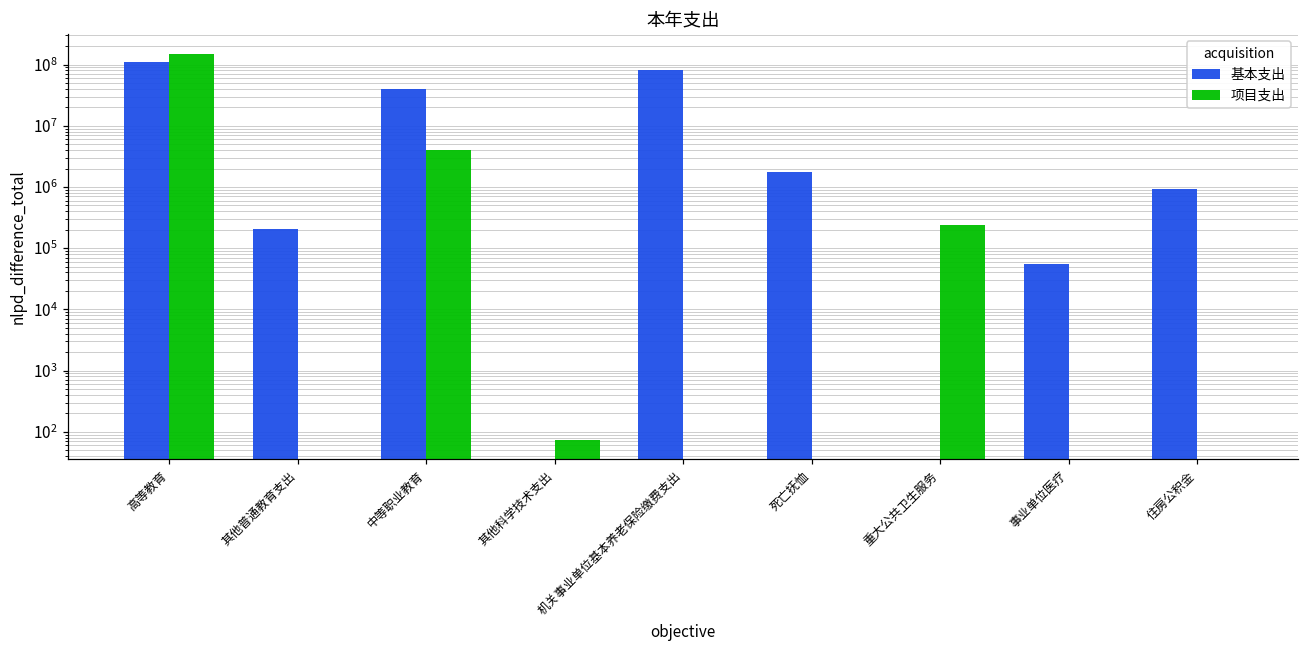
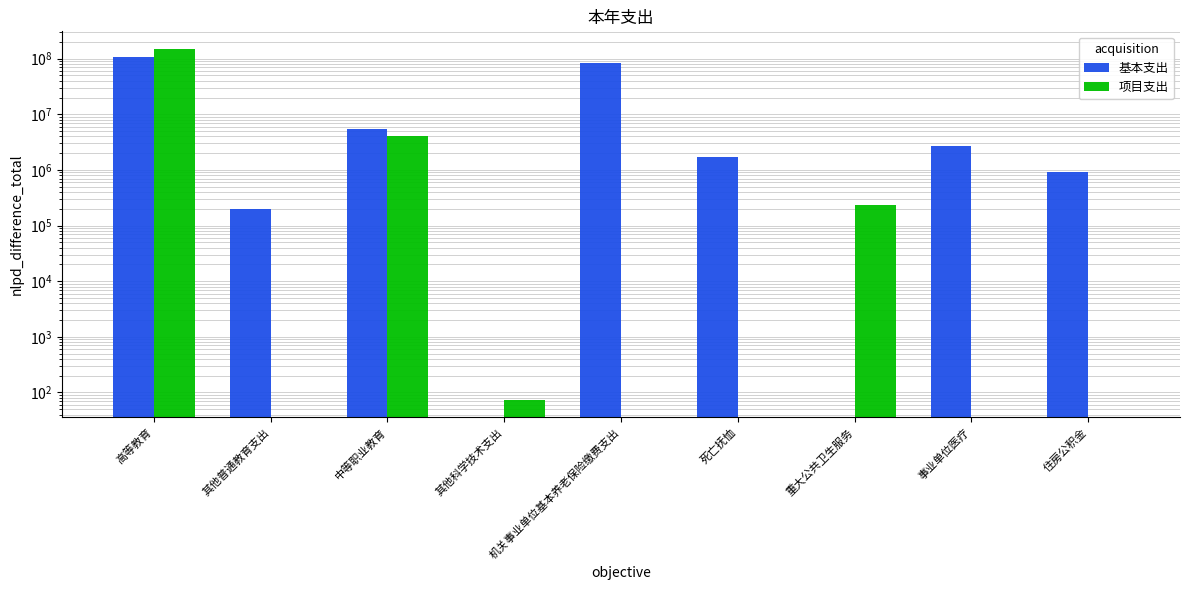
基本支出, 中等职业教育: 40000000 -> 5000000
基本支出, 事业单位医疗: 60000 -> 3000000
